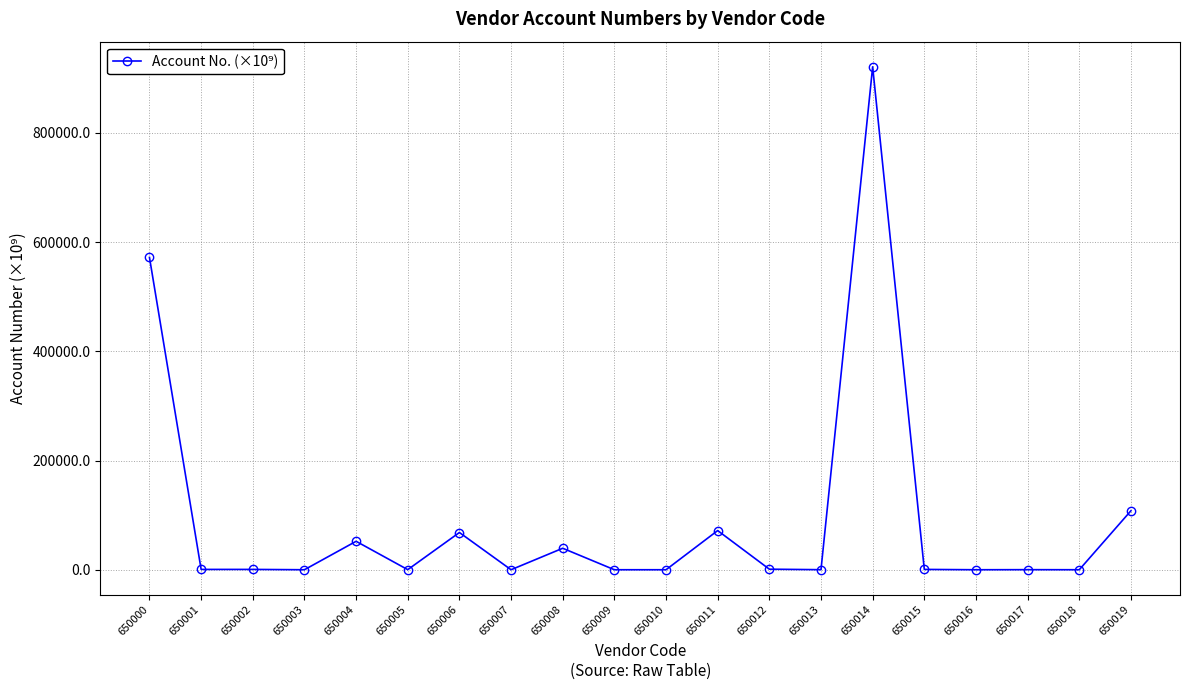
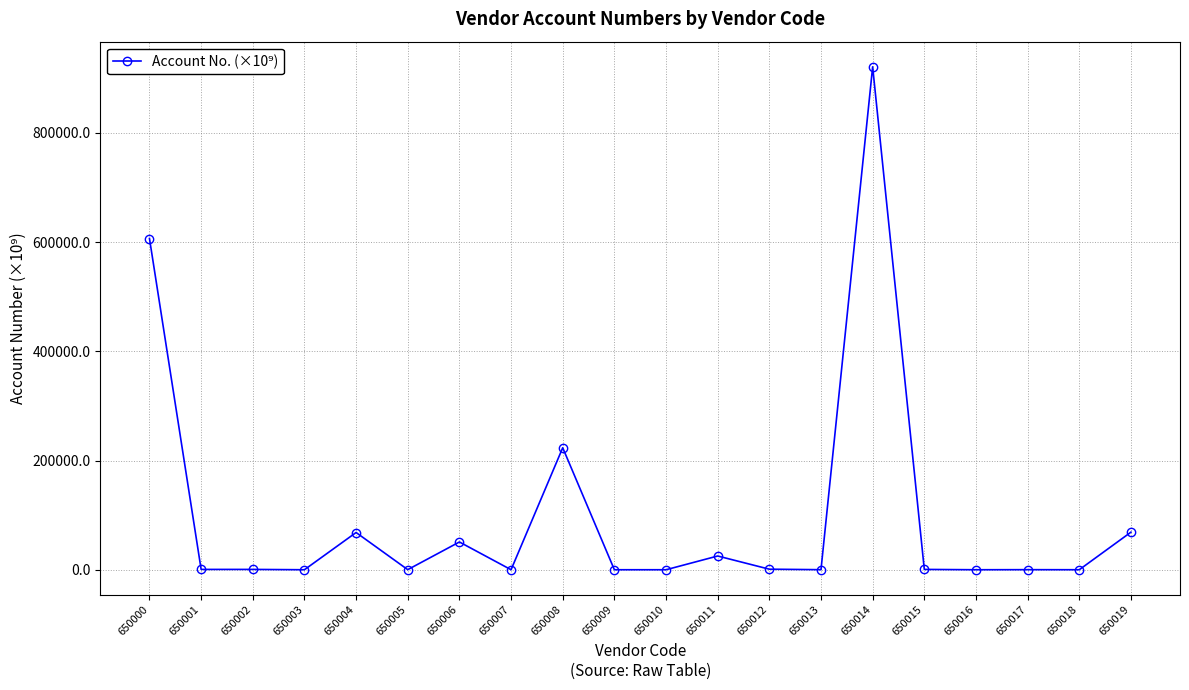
650000: 570000 -> 610000
650004: 50000 -> 70000
650006: 70000 -> 50000
650008: 40000 -> 220000
650011: 70000 -> 30000
650019: 110000 -> 70000
